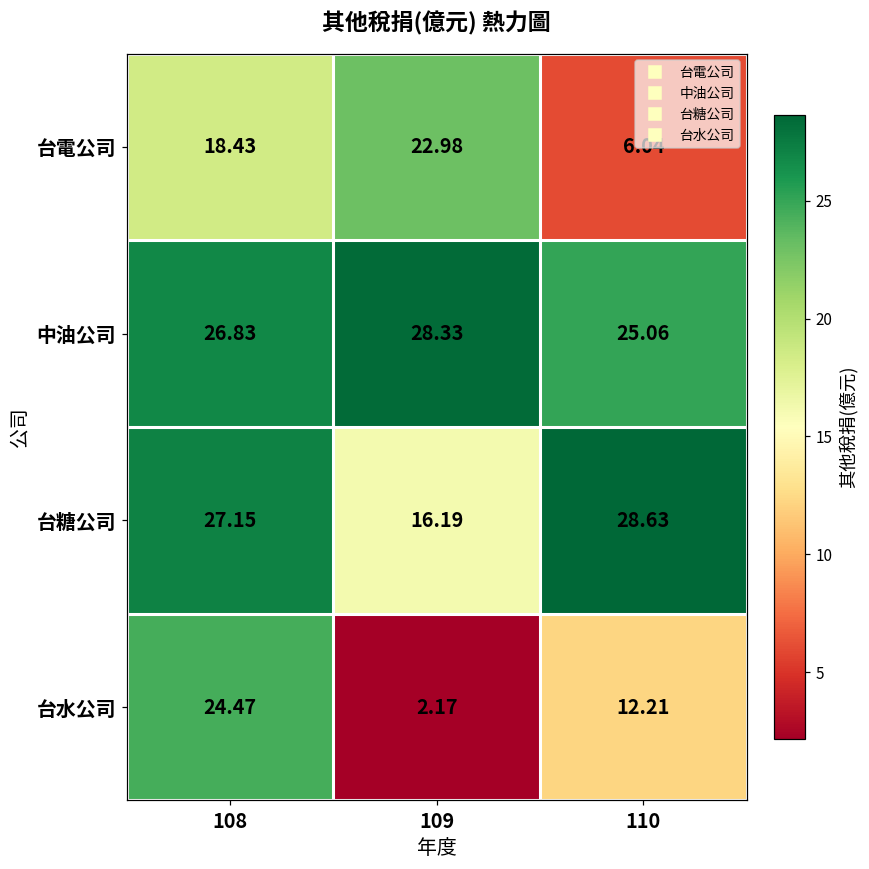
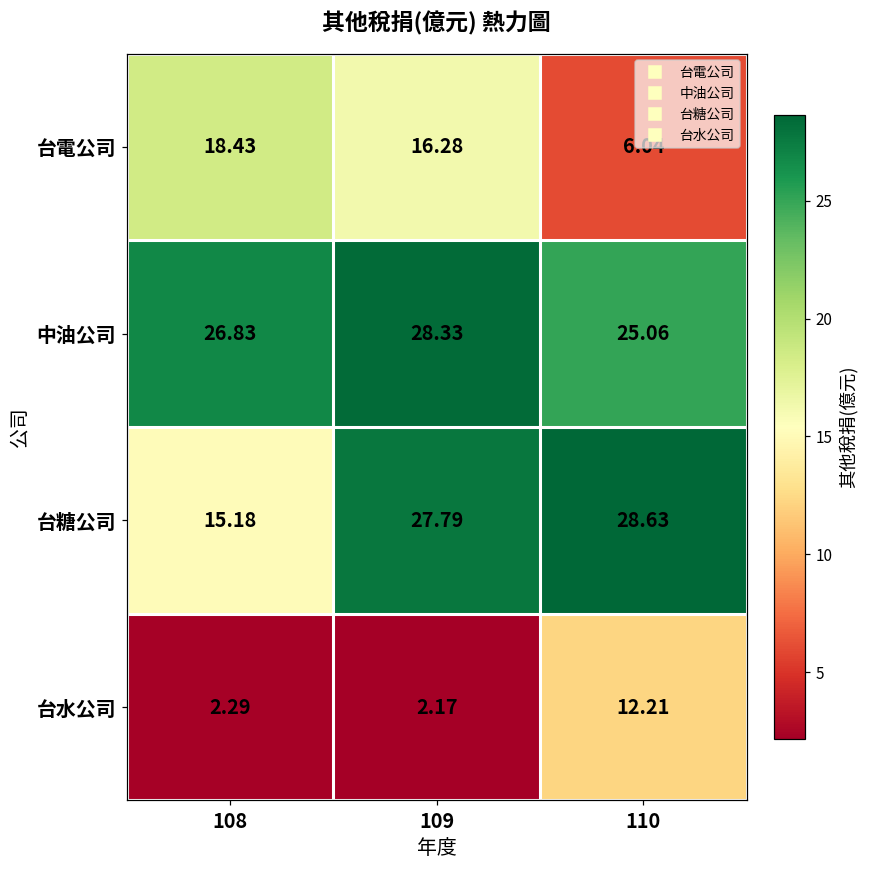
台電公司, 109: 22.98 -> 16.28
台糖公司, 108: 27.15 -> 15.18
台糖公司, 109: 16.19 -> 27.79
台水公司, 108: 24.47 -> 2.29
